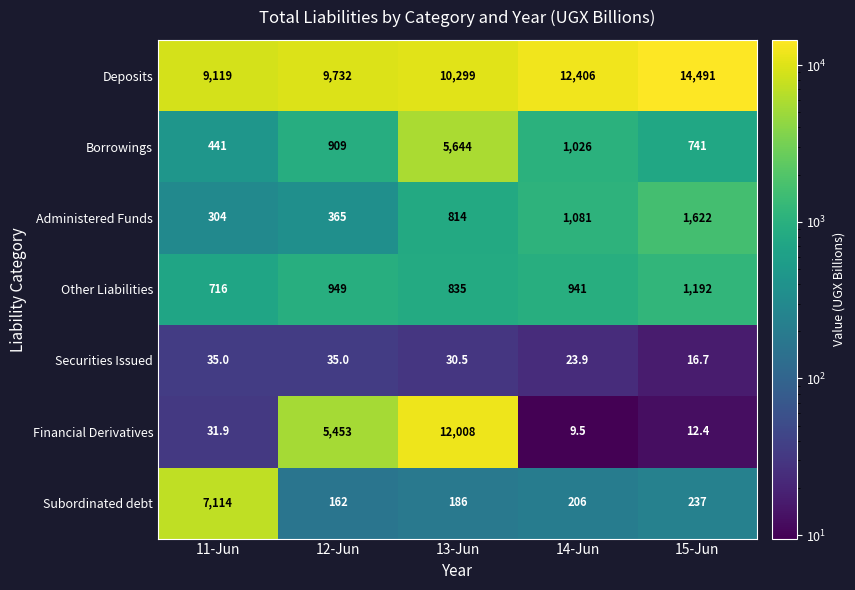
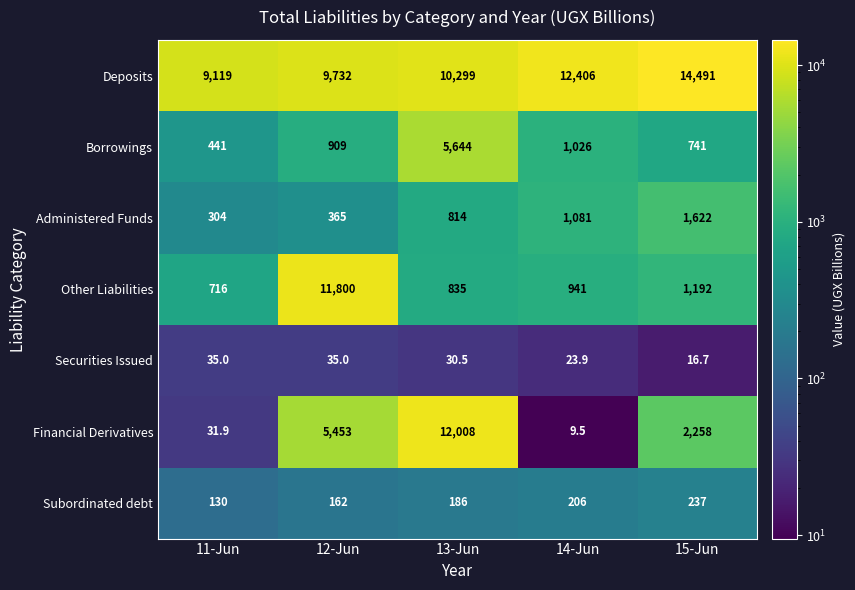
Other Liabilities, 12-Jun: 949 -> 11,800
Financial Derivatives, 15-Jun: 12.4 -> 2,258
Subordinated debt, 11-Jun: 7,114 -> 130
